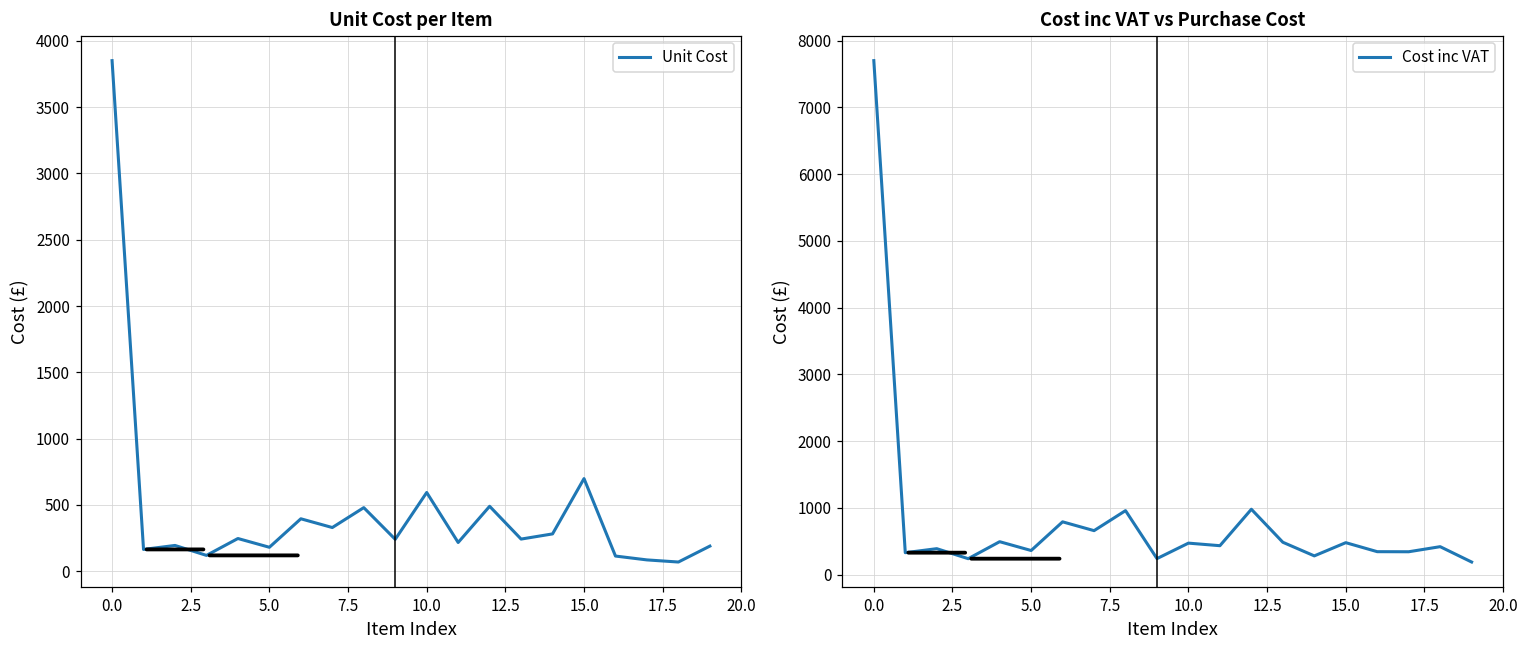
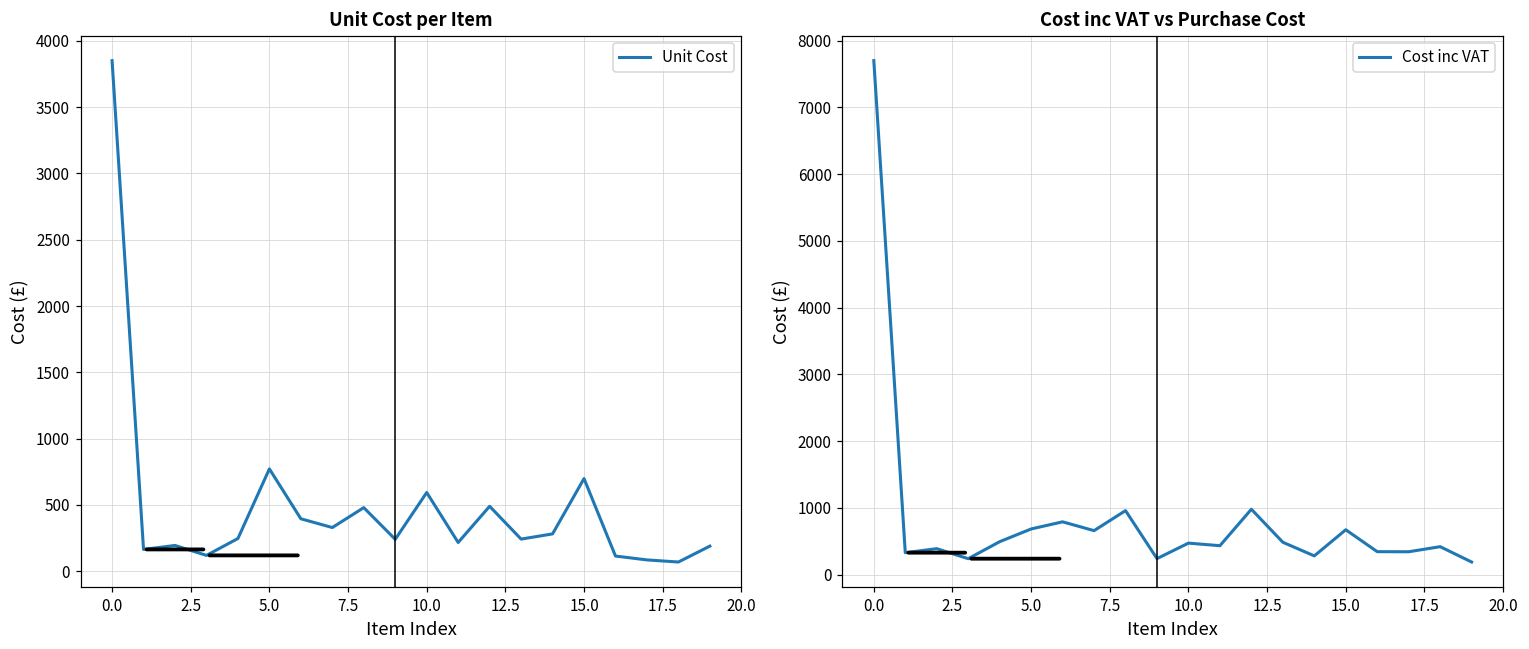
Unit Cost per Item, 5.0: 180 -> 770
Cost inc VAT vs Purchase Cost, 5.0: 400 -> 700
Cost inc VAT vs Purchase Cost, 15.0: 500 -> 700
